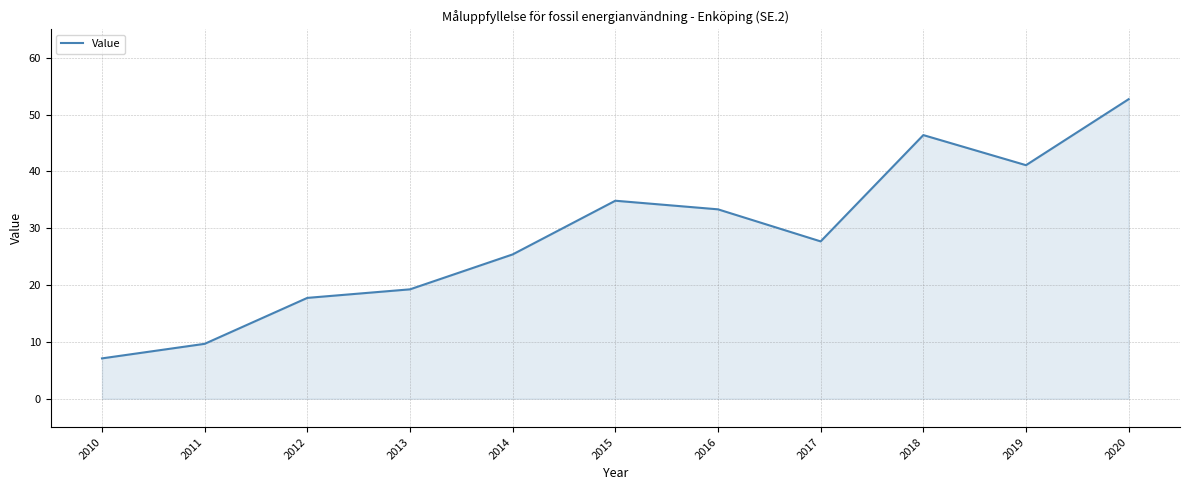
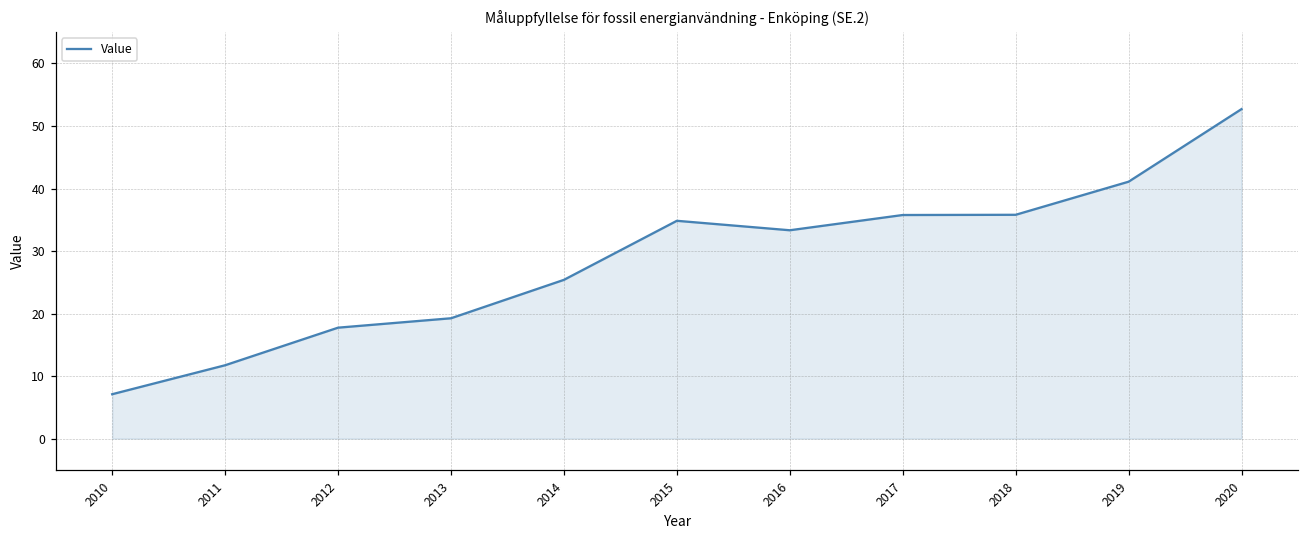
2011: 10 -> 12
2017: 28 -> 36
2018: 46 -> 36
